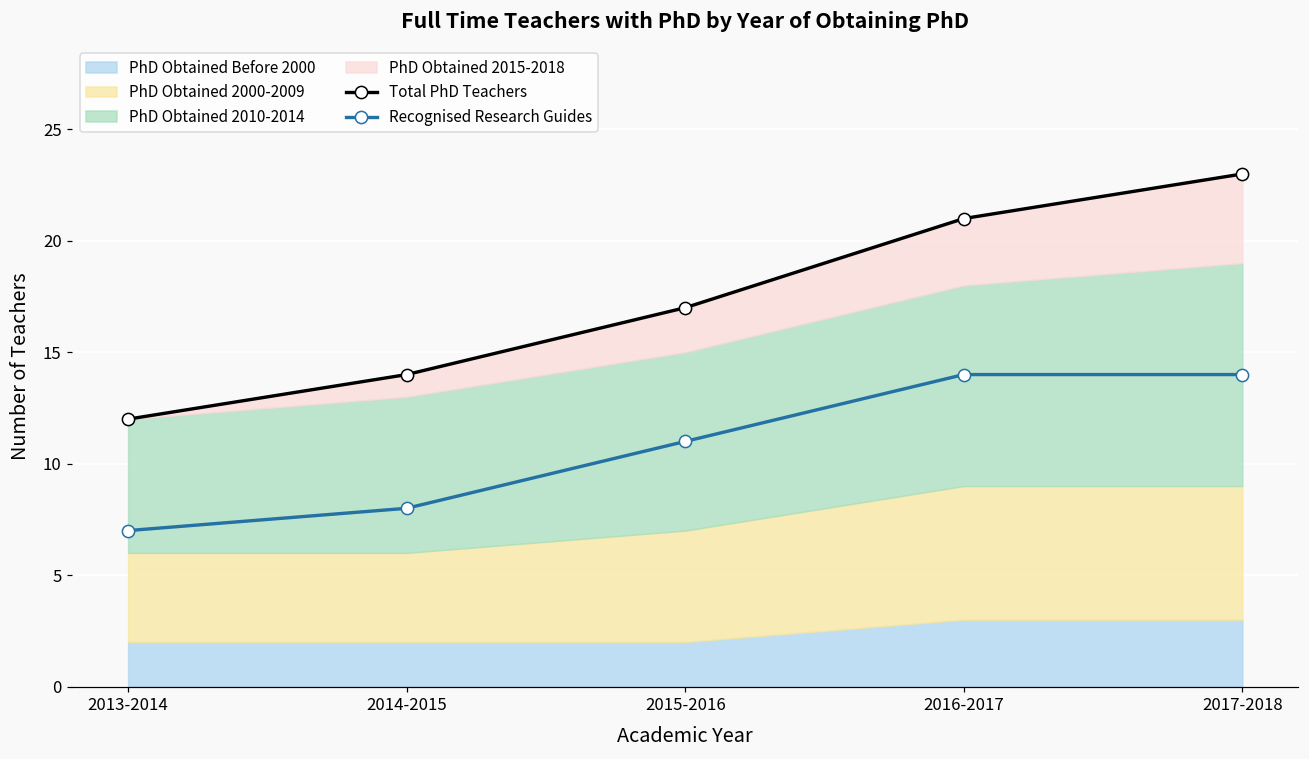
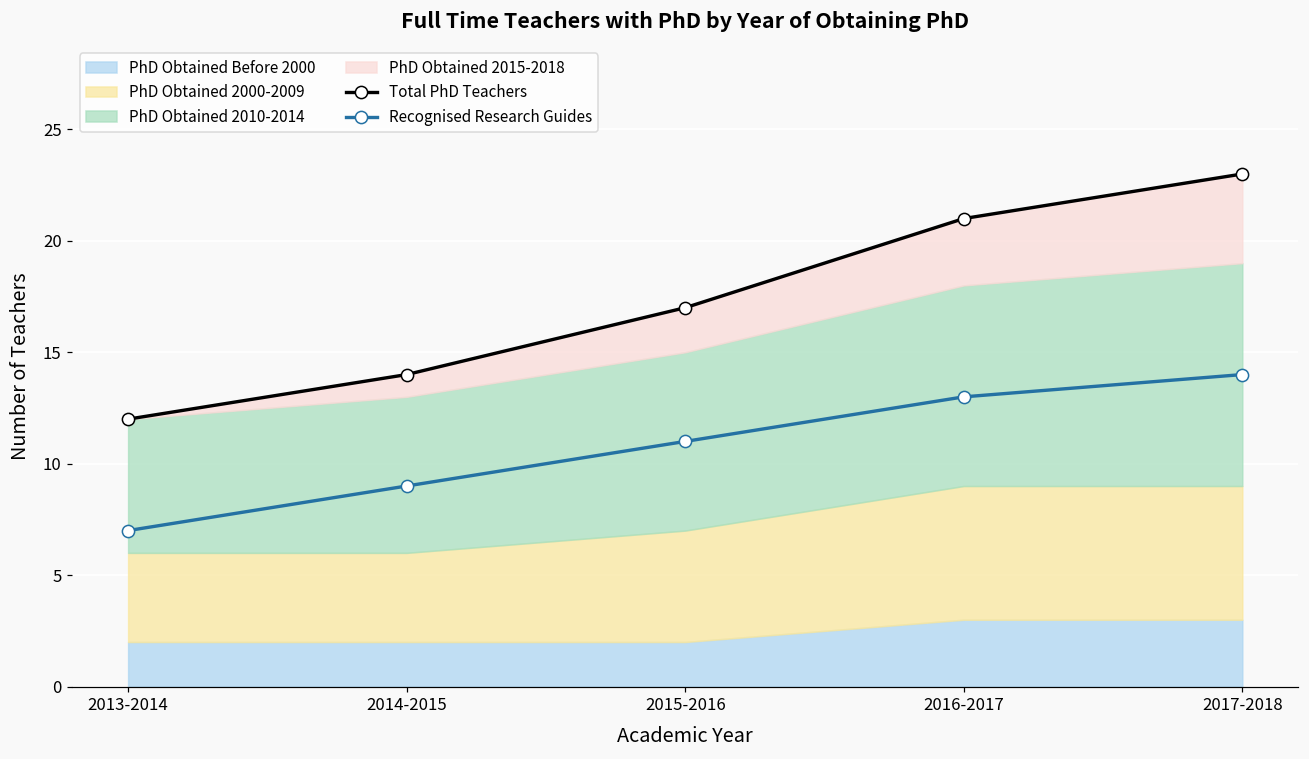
Recognised Research Guides, 2014-2015: 8 -> 9
Recognised Research Guides, 2016-2017: 14 -> 13
